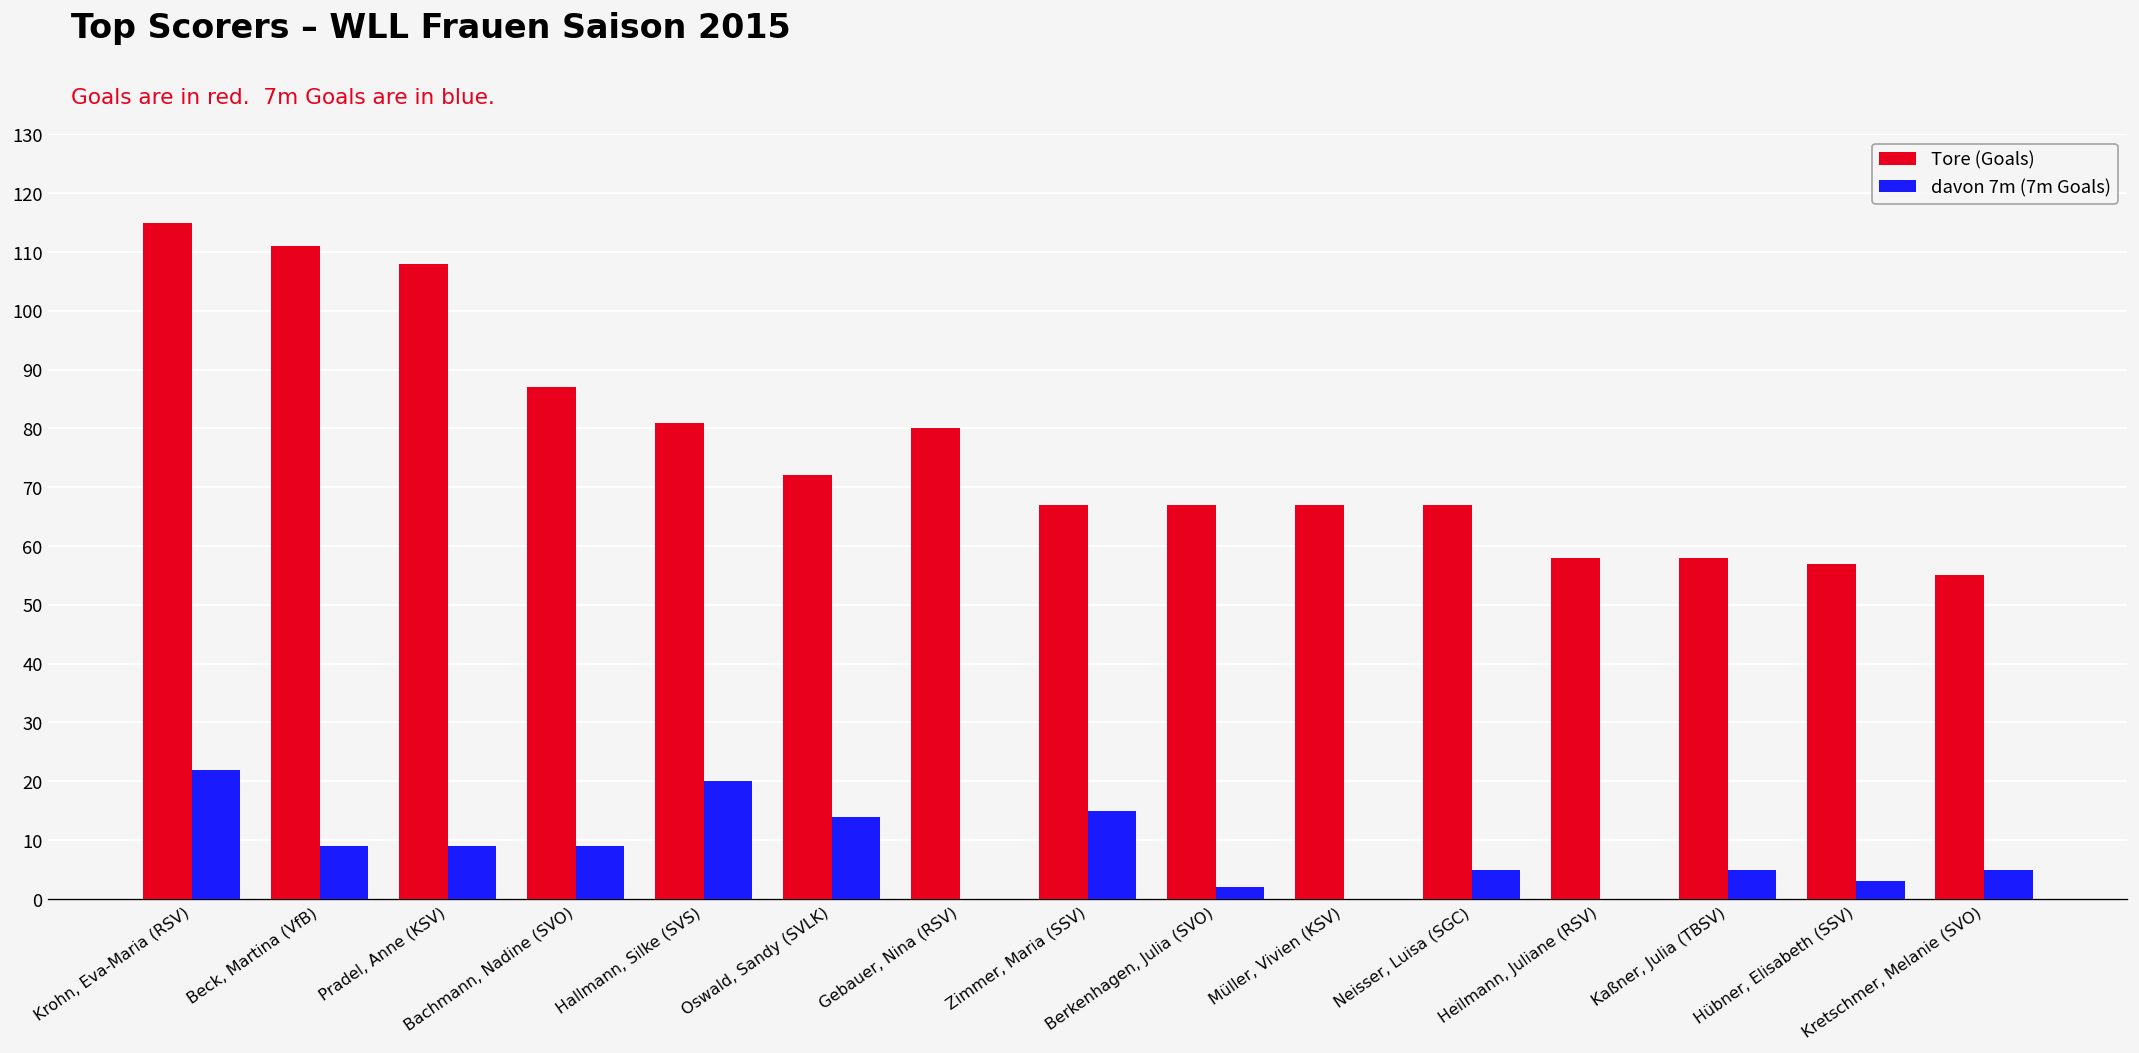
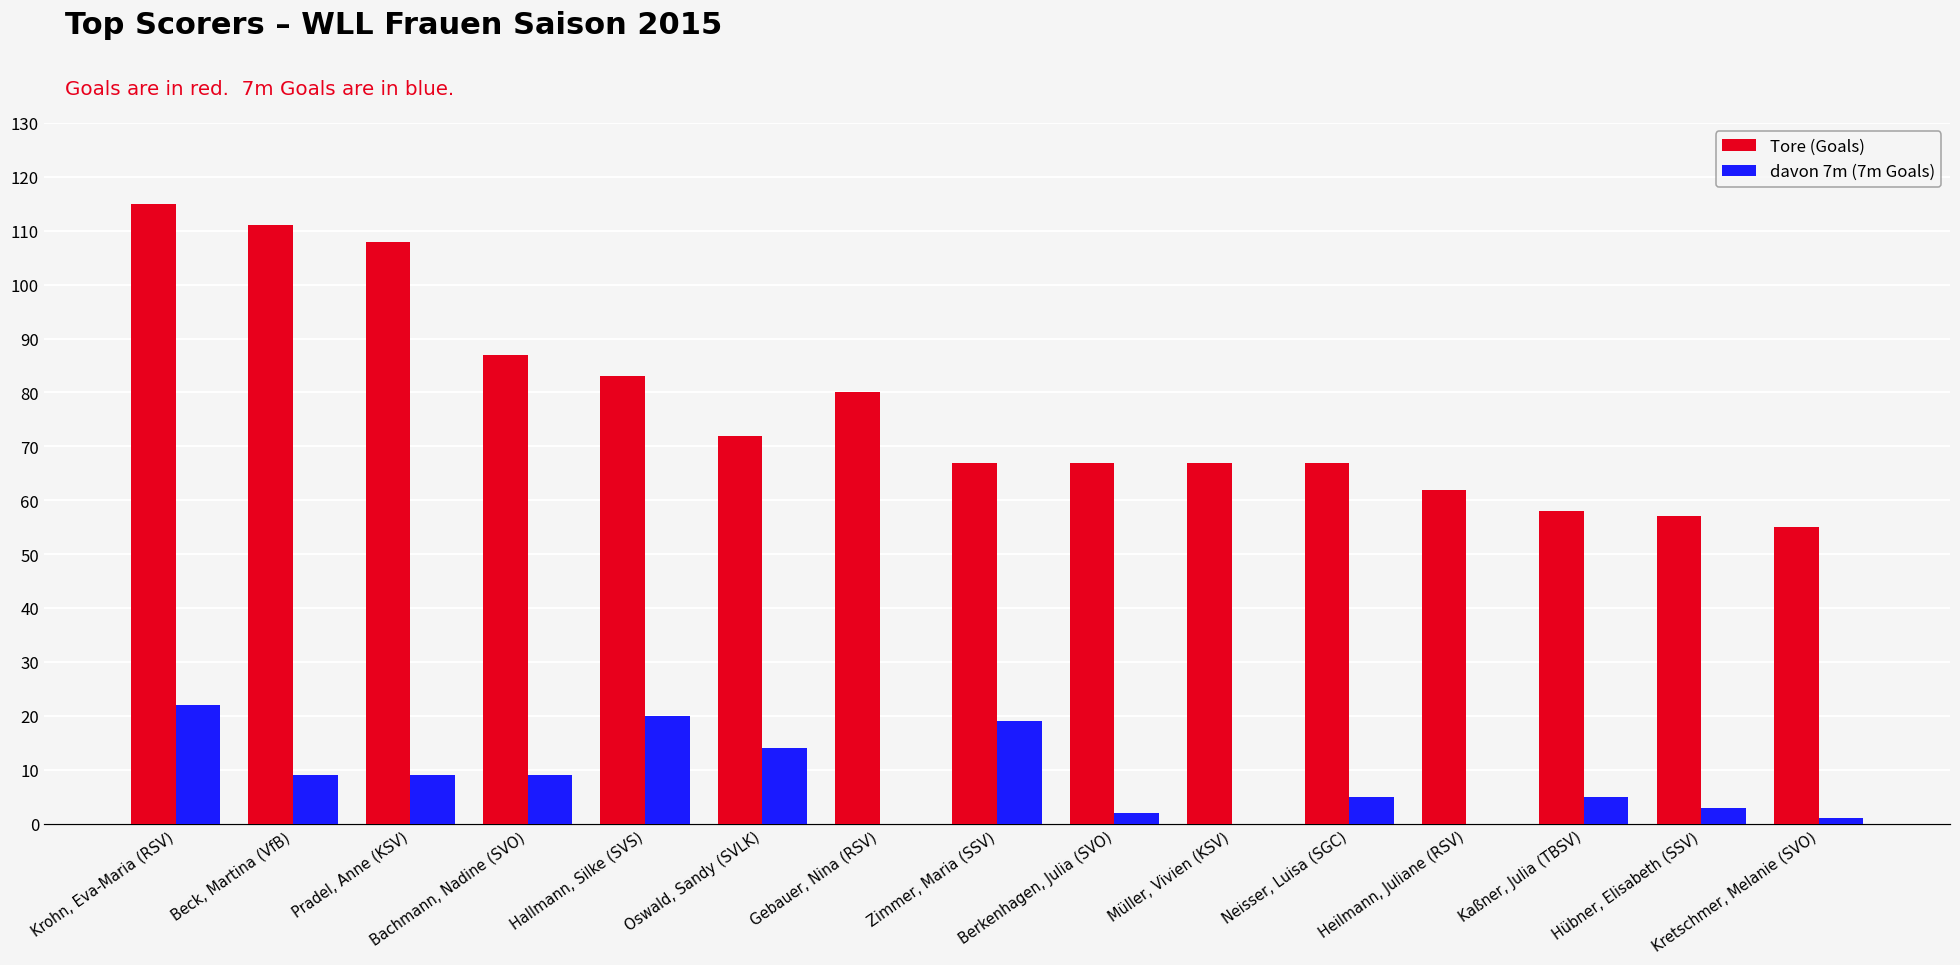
Tore (Goals), Hallmann, Silke (SVS): 81 -> 83
davon 7m (7m Goals), Zimmer, Maria (SSV): 15 -> 19
Tore (Goals), Heilmann, Juliane (RSV): 58 -> 62
davon 7m (7m Goals), Kretschmer, Melanie (SVO): 5 -> 1
